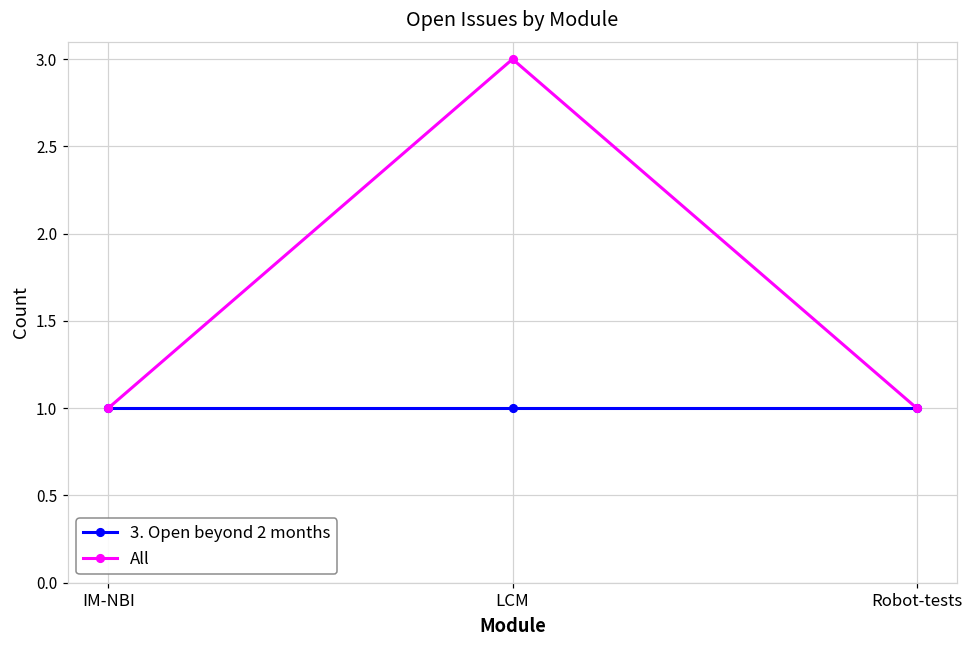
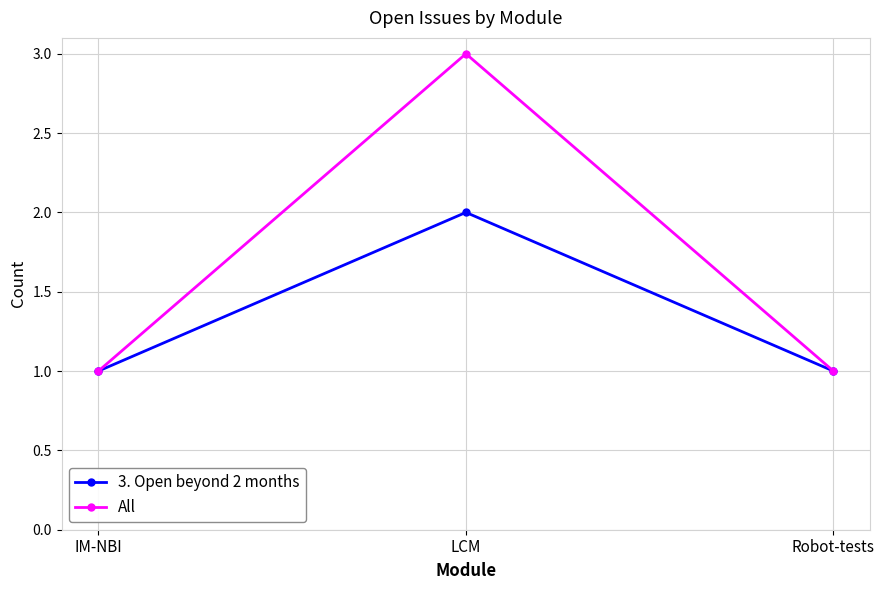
3. Open beyond 2 months, LCM: 1 -> 2
